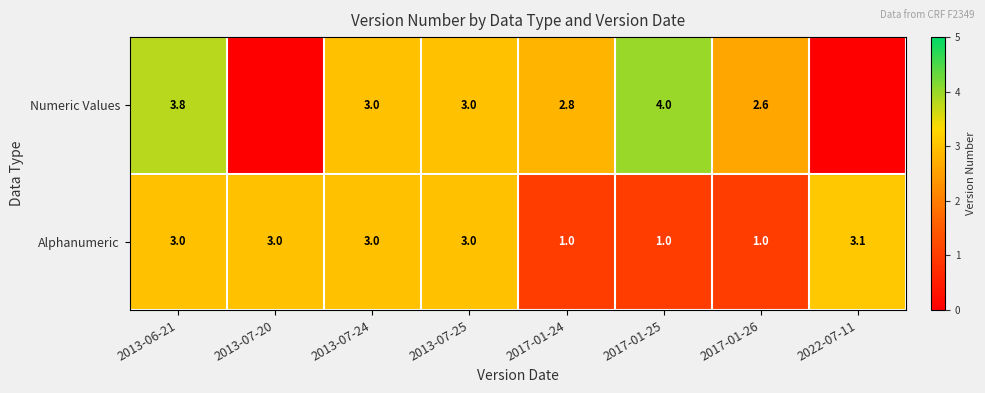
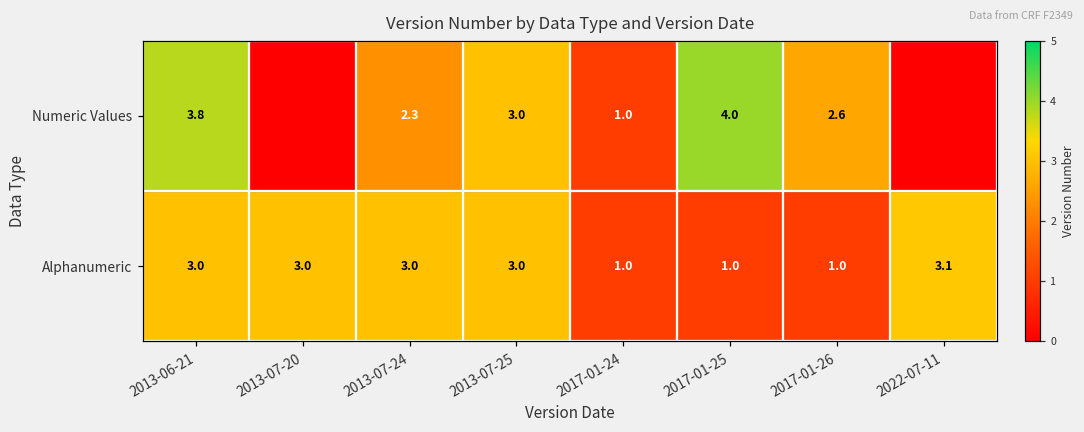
Numeric Values, 2013-07-24: 3.0 -> 2.3
Numeric Values, 2017-01-24: 2.8 -> 1.0
